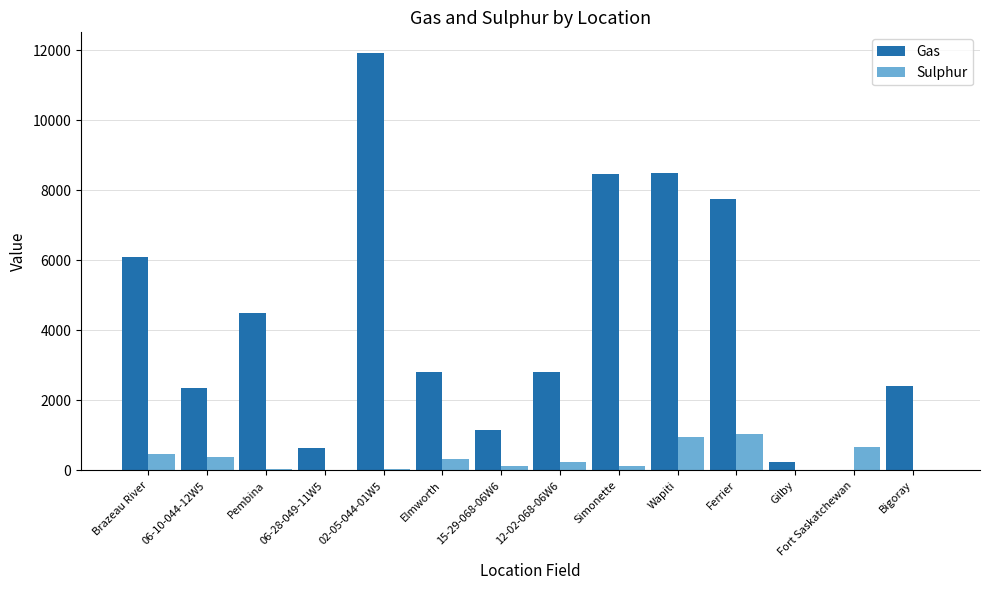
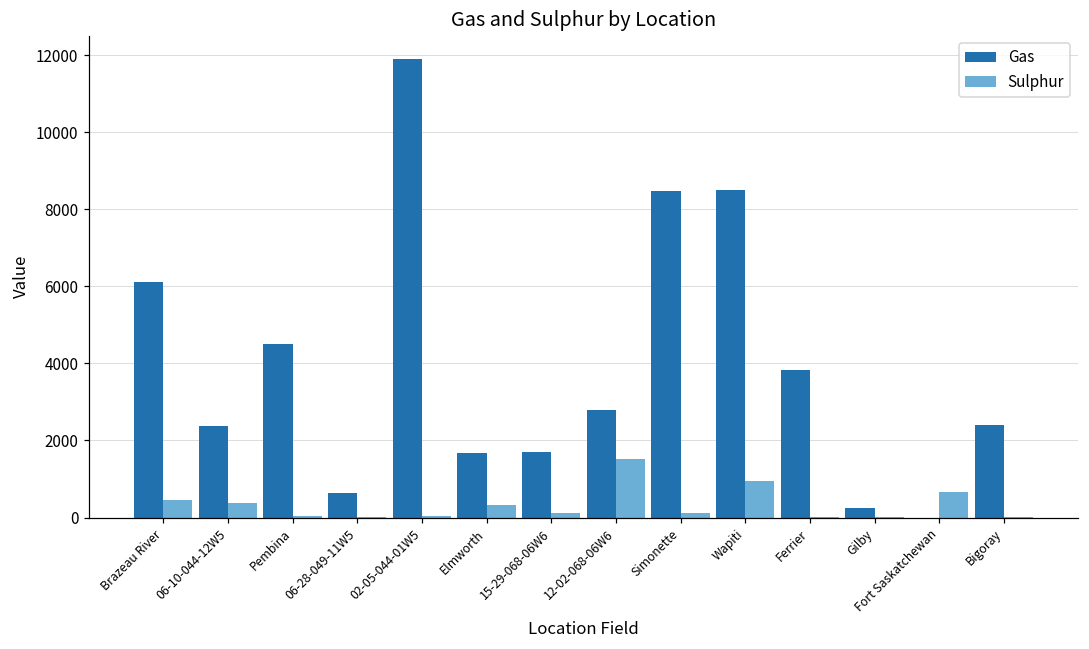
Gas, Elmworth: 2800 -> 1700
Gas, 15-29-068-06W6: 1200 -> 1700
Sulphur, 12-02-068-06W6: 200 -> 1500
Gas, Ferrier: 7700 -> 3800
Sulphur, Ferrier: 1000 -> 0
